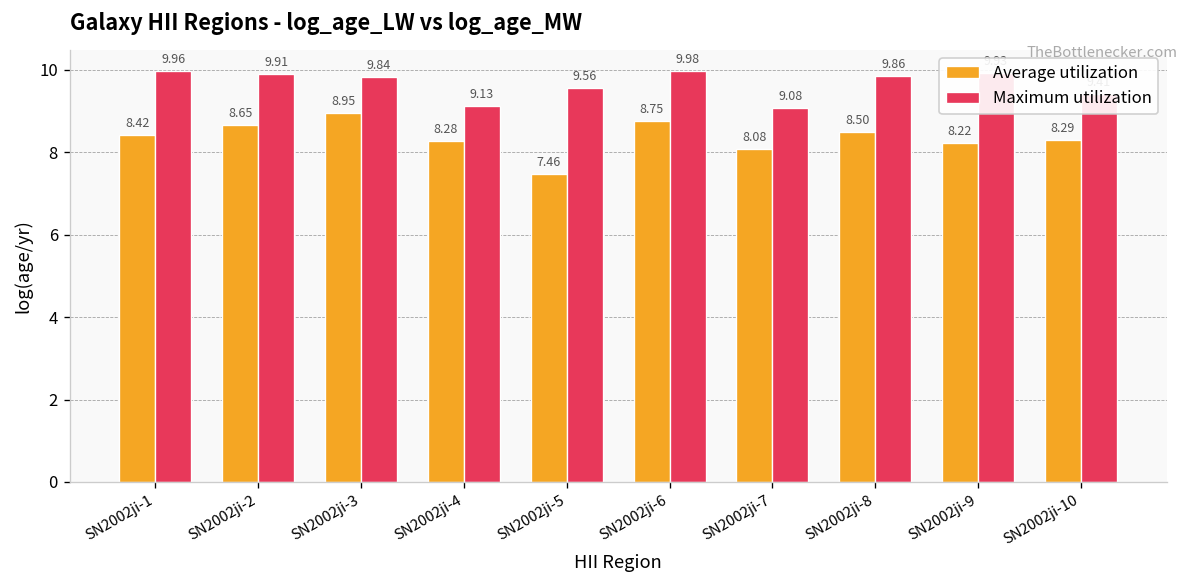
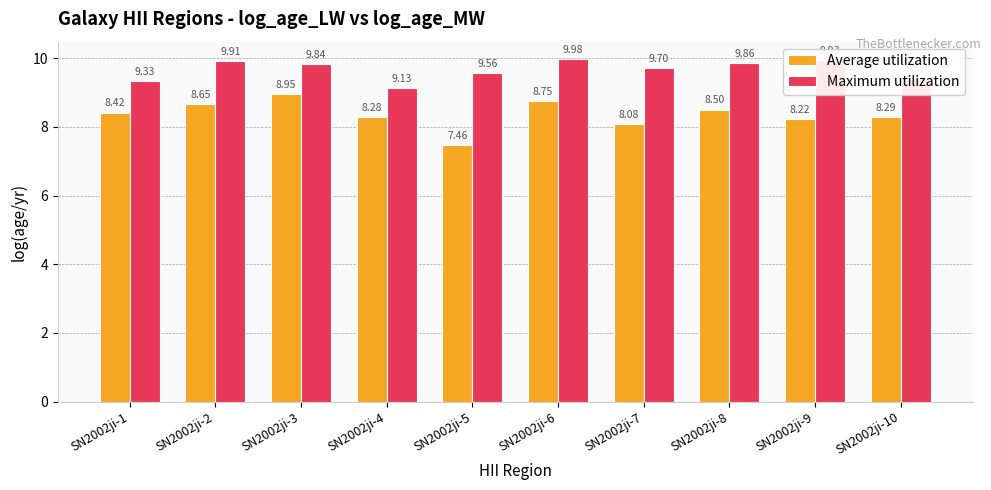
Maximum utilization, SN2002ji-1: 9.96 -> 9.33
Maximum utilization, SN2002ji-7: 9.08 -> 9.70
